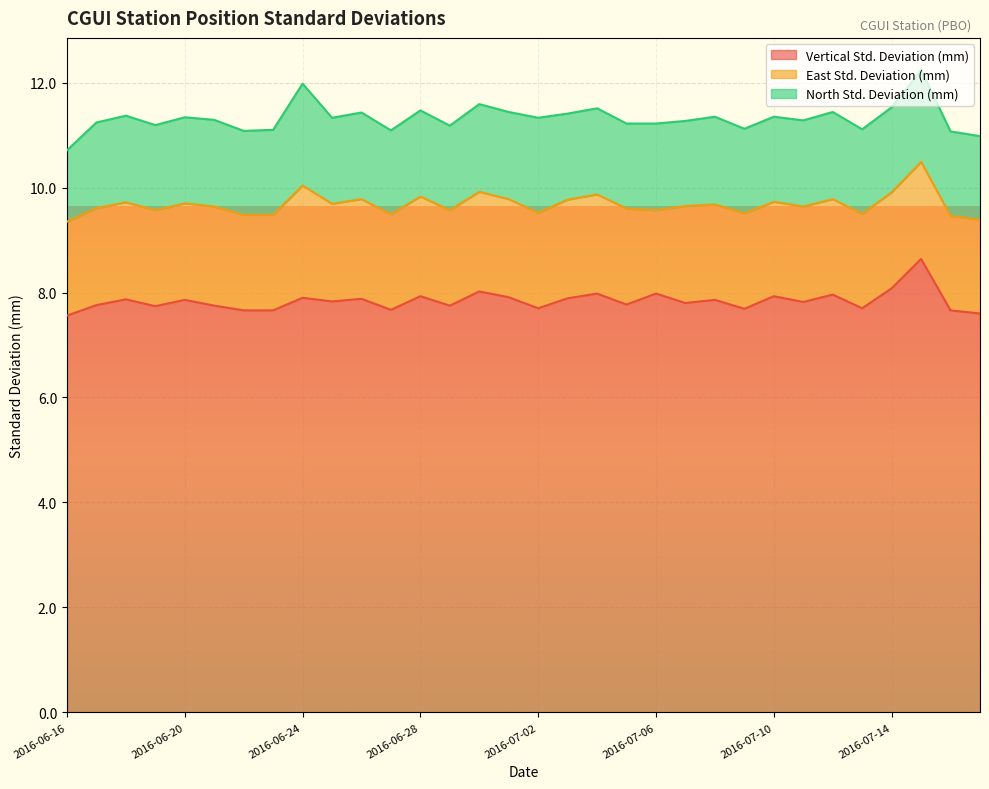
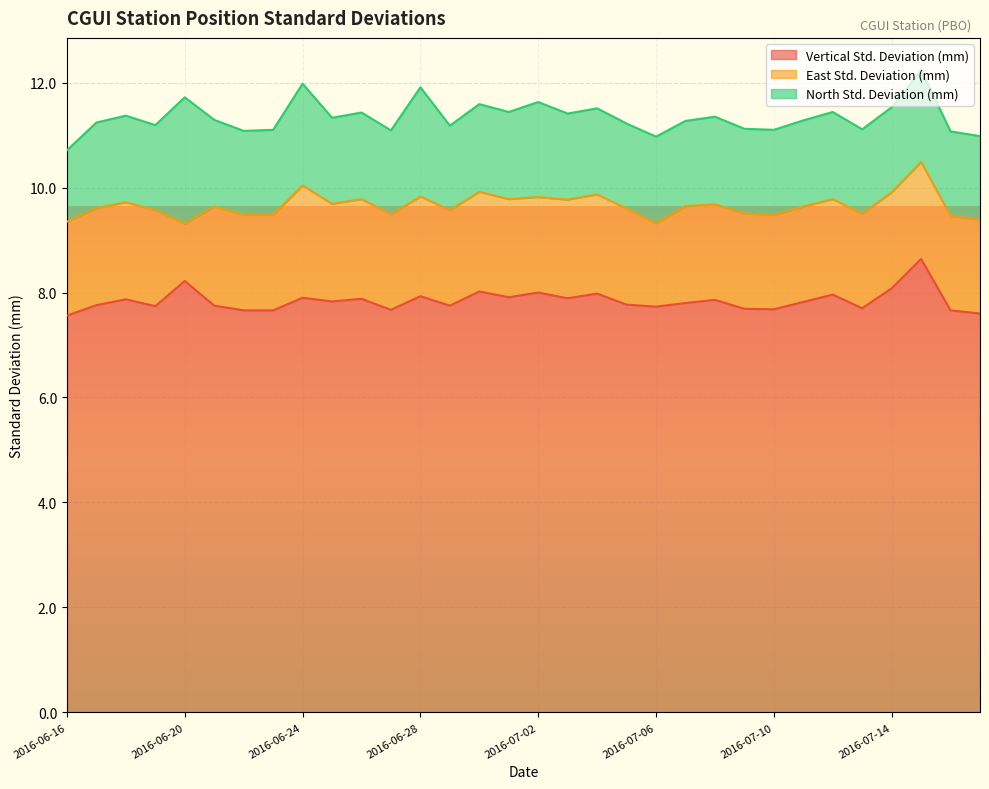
Vertical Std. Deviation (mm), 2016-06-20: 7.9 -> 8.2
East Std. Deviation (mm), 2016-06-20: 1.8 -> 1.1
North Std. Deviation (mm), 2016-06-20: 1.6 -> 2.4
North Std. Deviation (mm), 2016-06-28: 1.6 -> 2.1
Vertical Std. Deviation (mm), 2016-07-02: 7.7 -> 8.0
Vertical Std. Deviation (mm), 2016-07-06: 8.0 -> 7.7
Vertical Std. Deviation (mm), 2016-07-10: 7.9 -> 7.7
